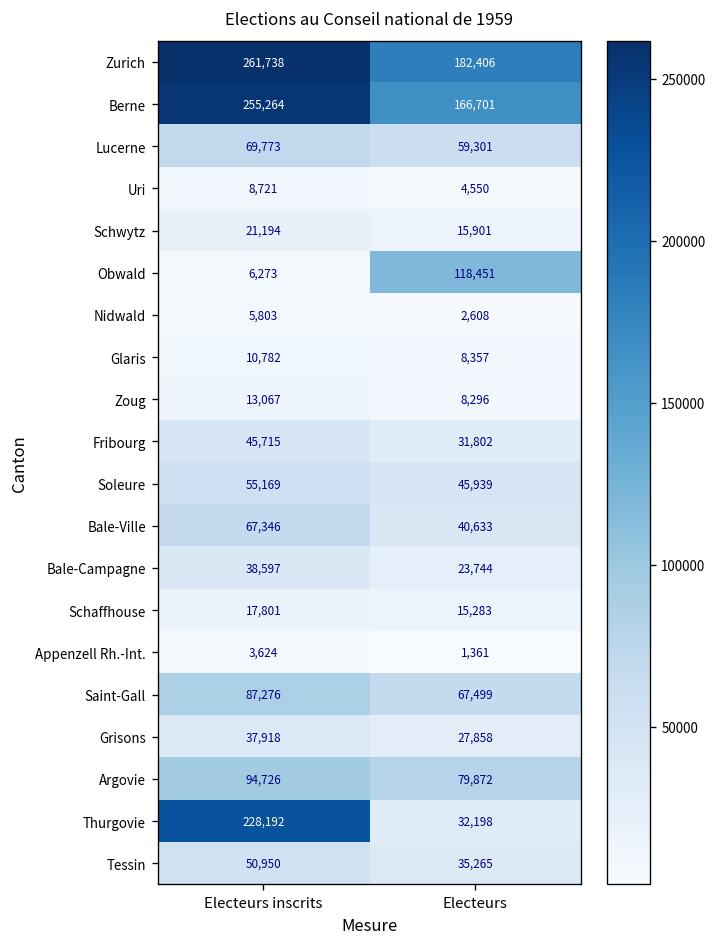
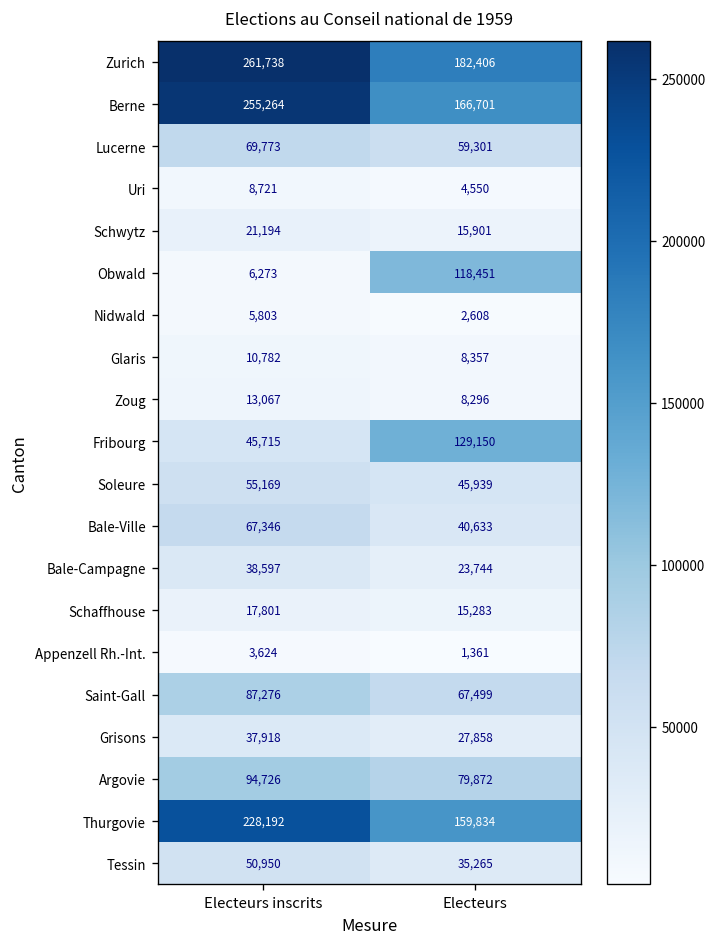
Fribourg, Electeurs: 31,802 -> 129,150
Thurgovie, Electeurs: 32,198 -> 159,834
